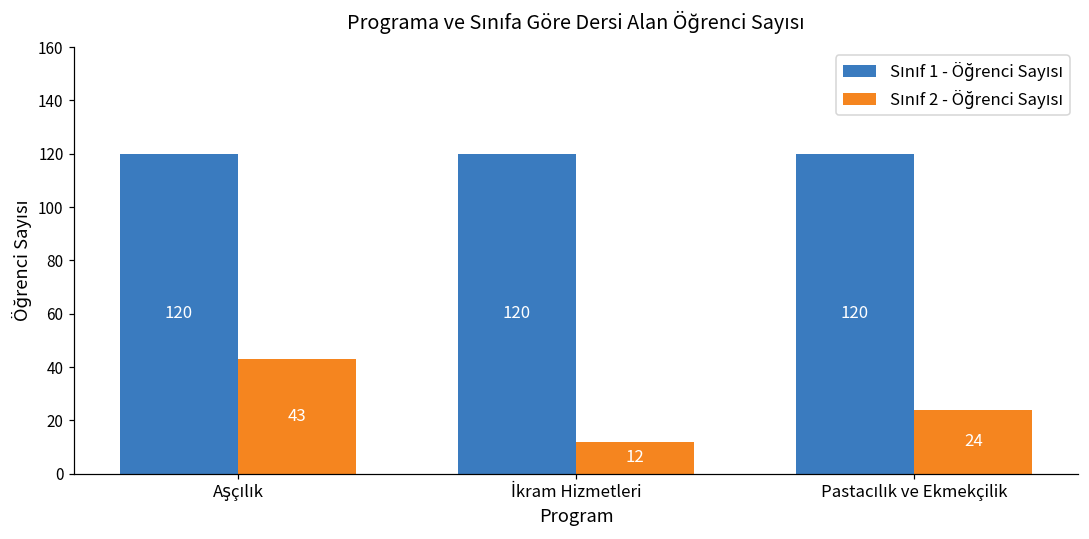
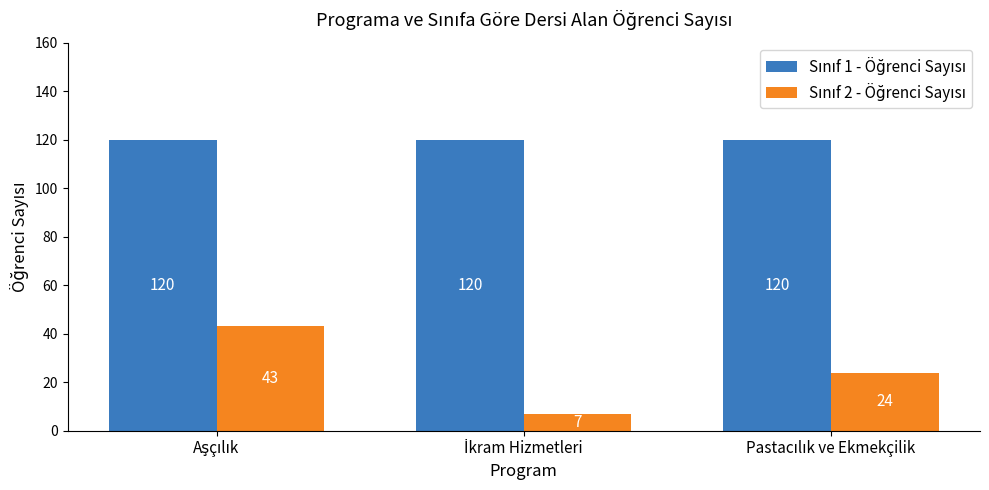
Sınıf 2 - Öğrenci Sayısı, İkram Hizmetleri: 12 -> 7
